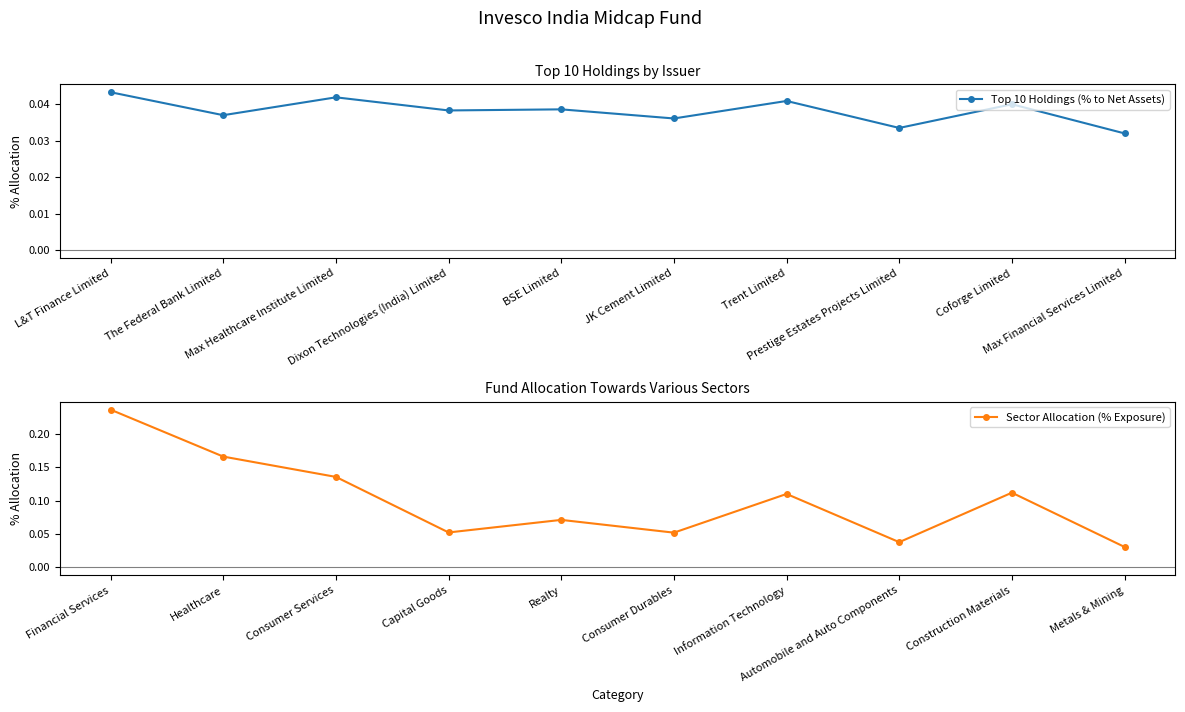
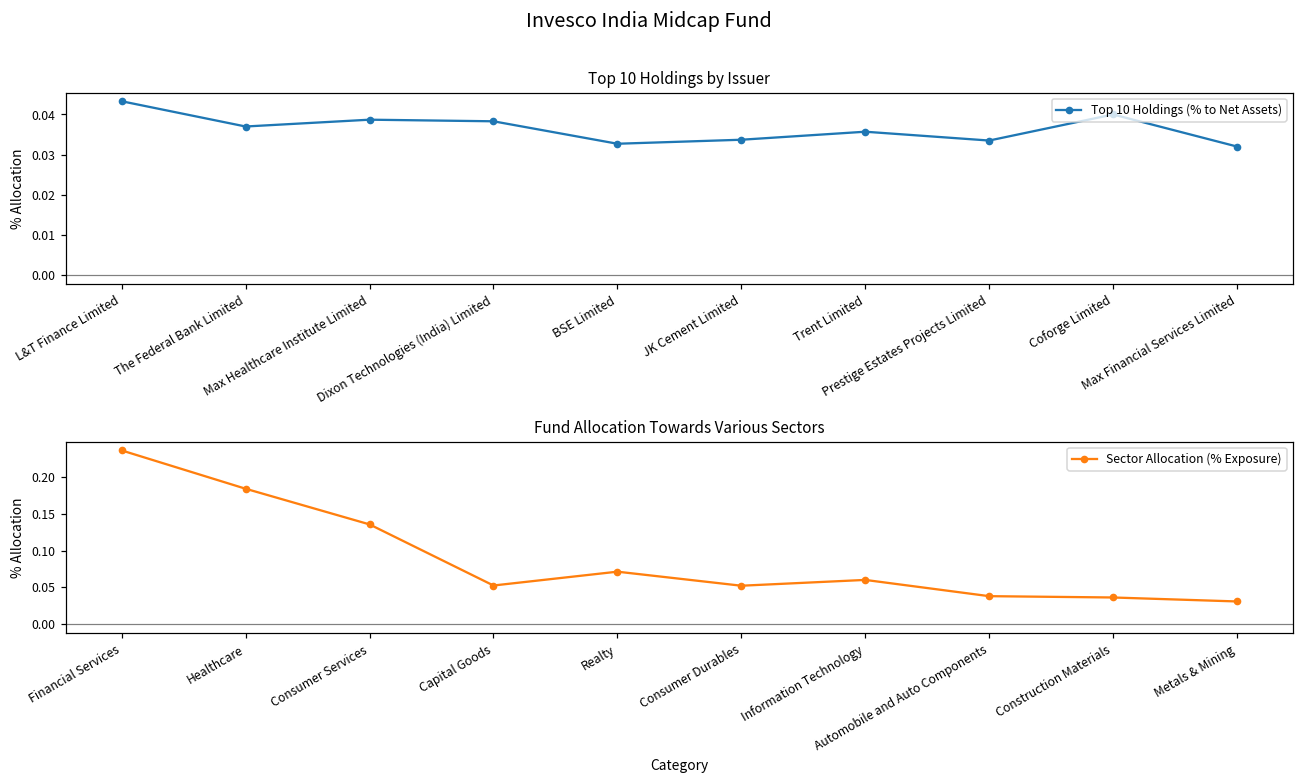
Top 10 Holdings by Issuer, Max Healthcare Institute Limited: 0.042 -> 0.039
Top 10 Holdings by Issuer, BSE Limited: 0.039 -> 0.033
Top 10 Holdings by Issuer, JK Cement Limited: 0.036 -> 0.034
Top 10 Holdings by Issuer, Trent Limited: 0.041 -> 0.036
Fund Allocation Towards Various Sectors, Healthcare: 0.17 -> 0.18
Fund Allocation Towards Various Sectors, Information Technology: 0.11 -> 0.06
Fund Allocation Towards Various Sectors, Construction Materials: 0.11 -> 0.04
